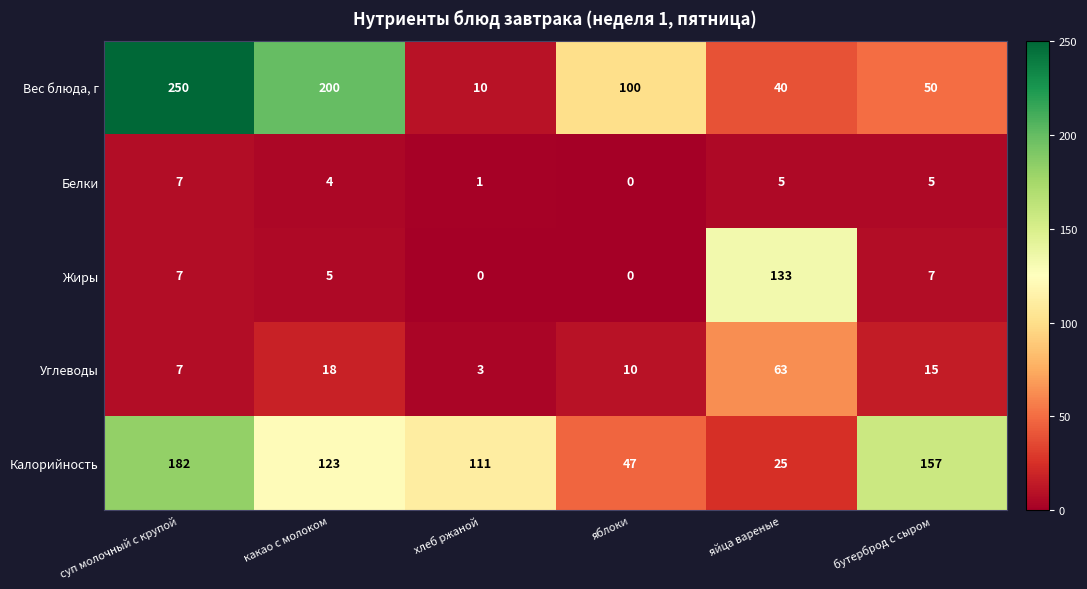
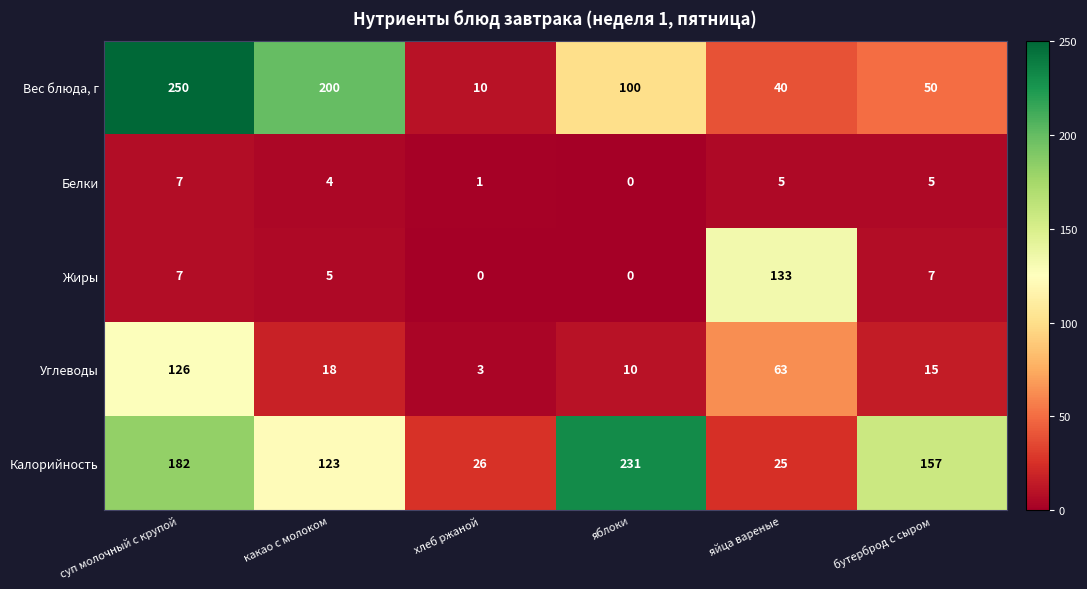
Углеводы, суп молочный с крупой: 7 -> 126
Калорийность, хлеб ржаной: 111 -> 26
Калорийность, яблоки: 47 -> 231
